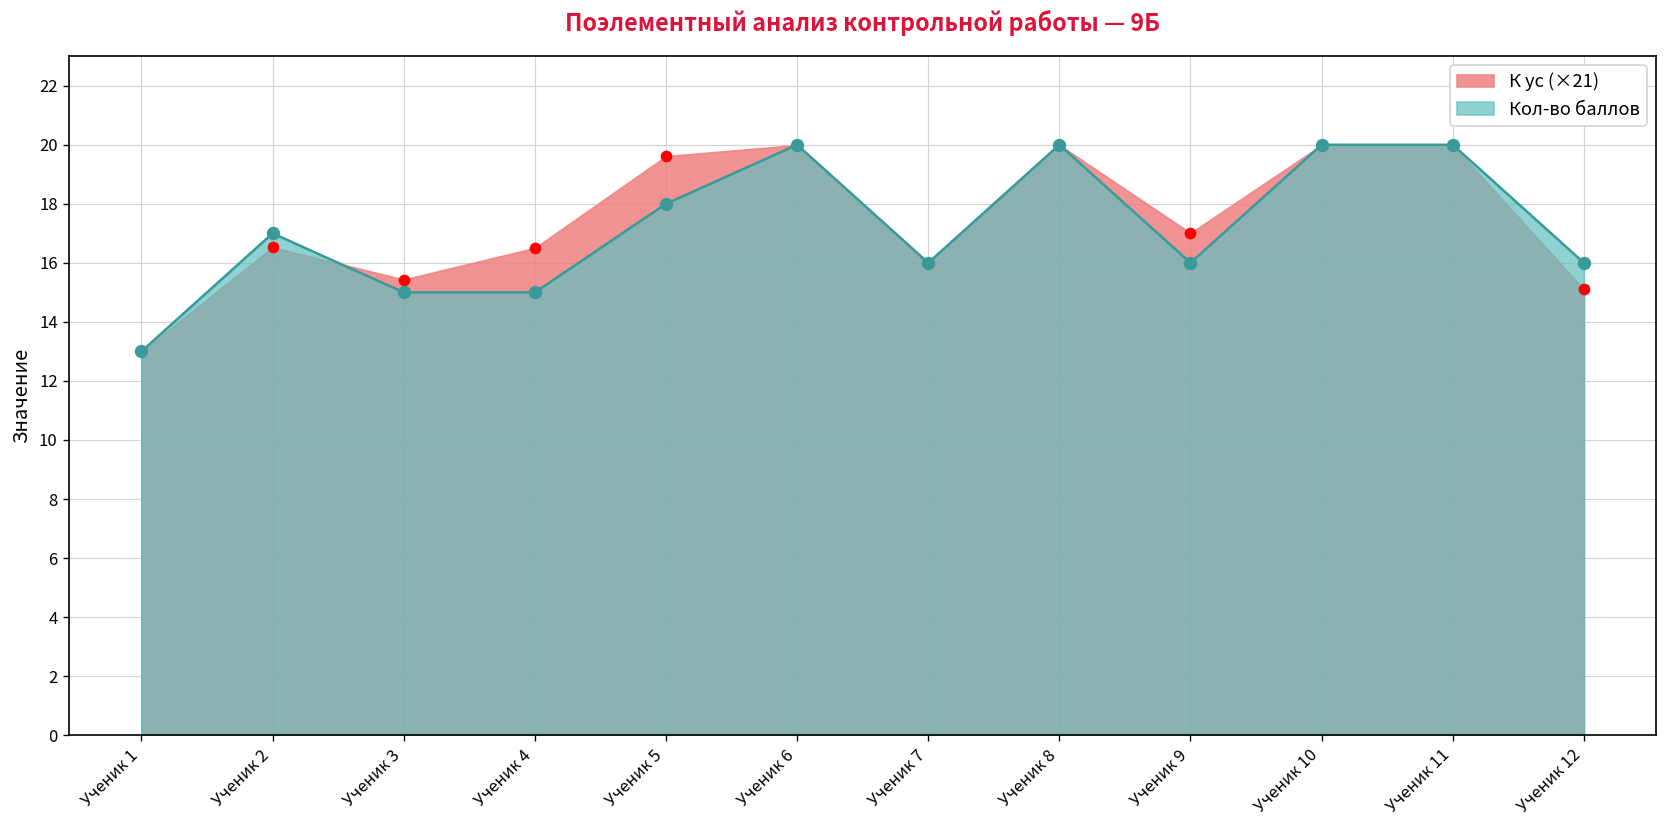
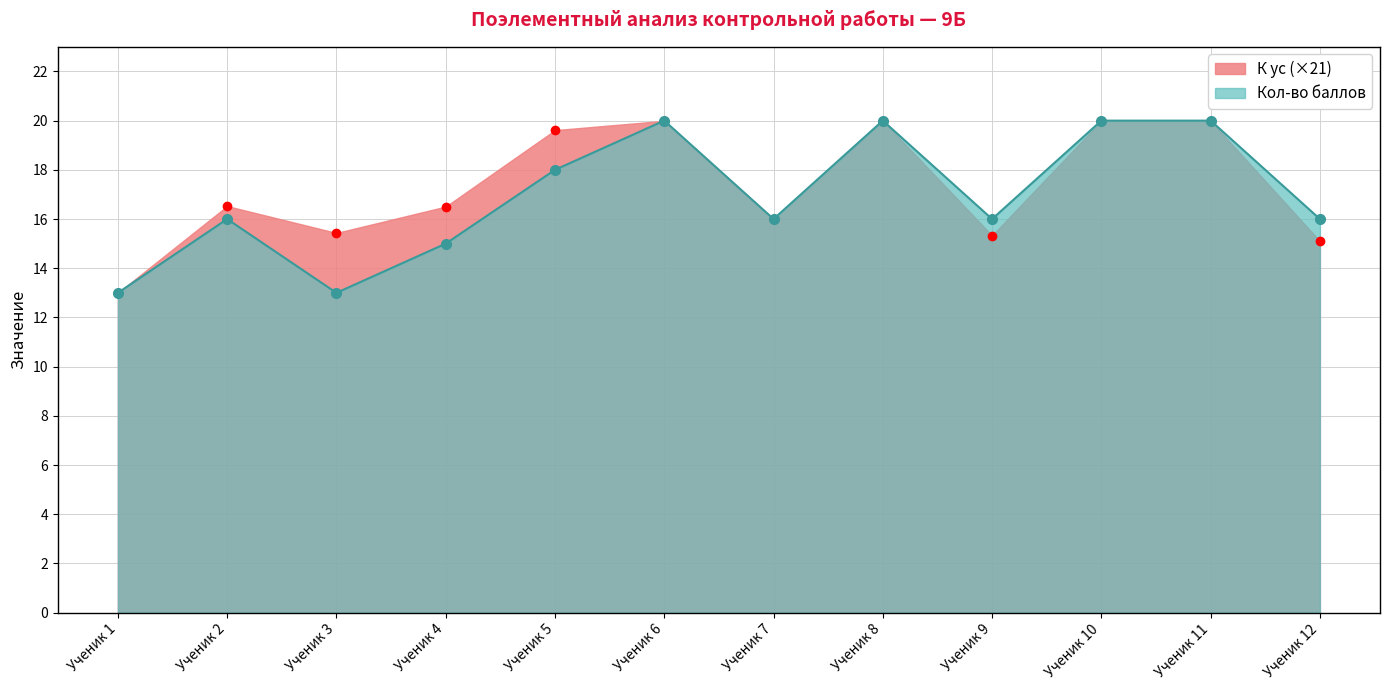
Кол-во баллов, Ученик 2: 17 -> 16
Кол-во баллов, Ученик 3: 15 -> 13
К ус (×21), Ученик 9: 17.0 -> 15.3
